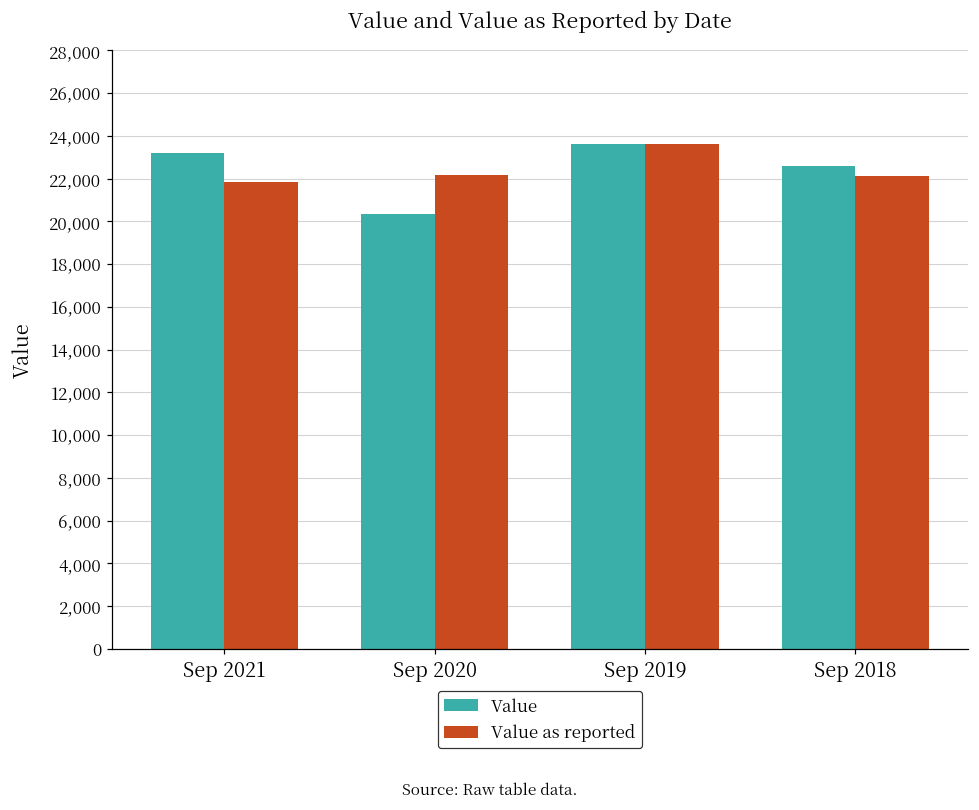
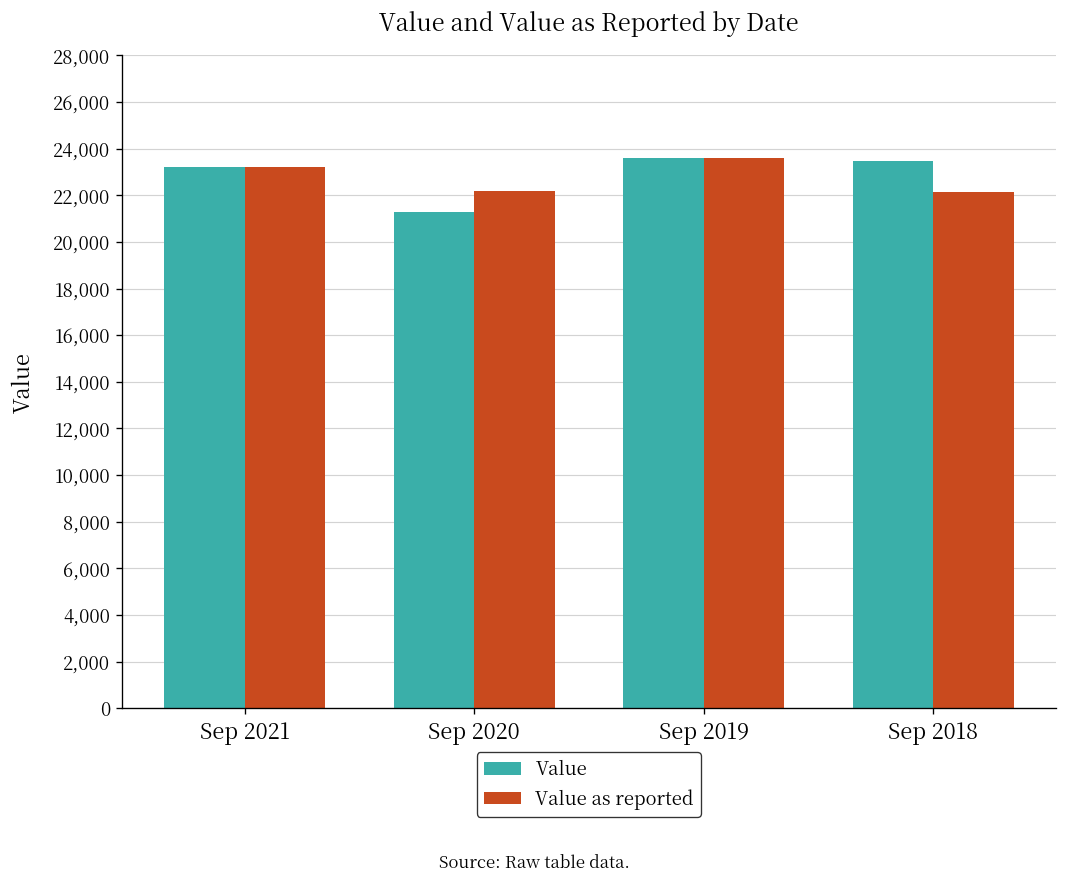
Value as reported, Sep 2021: 21,800 -> 23,200
Value, Sep 2020: 20,400 -> 21,300
Value, Sep 2018: 22,600 -> 23,500
